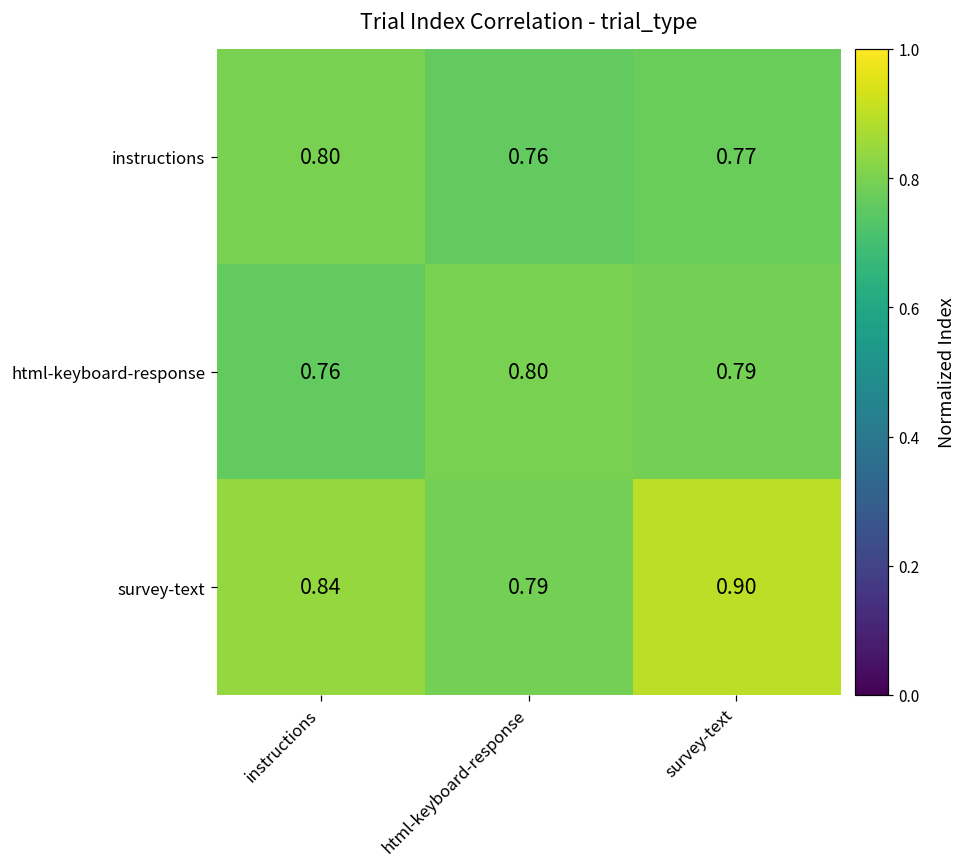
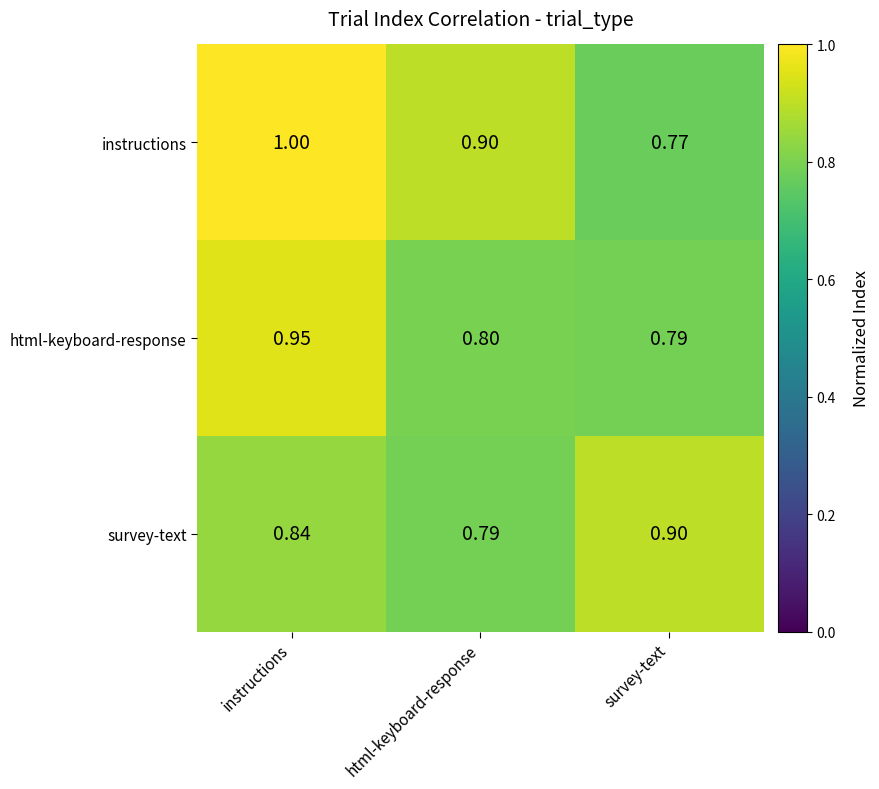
instructions, instructions: 0.80 -> 1.00
instructions, html-keyboard-response: 0.76 -> 0.90
html-keyboard-response, instructions: 0.76 -> 0.95
